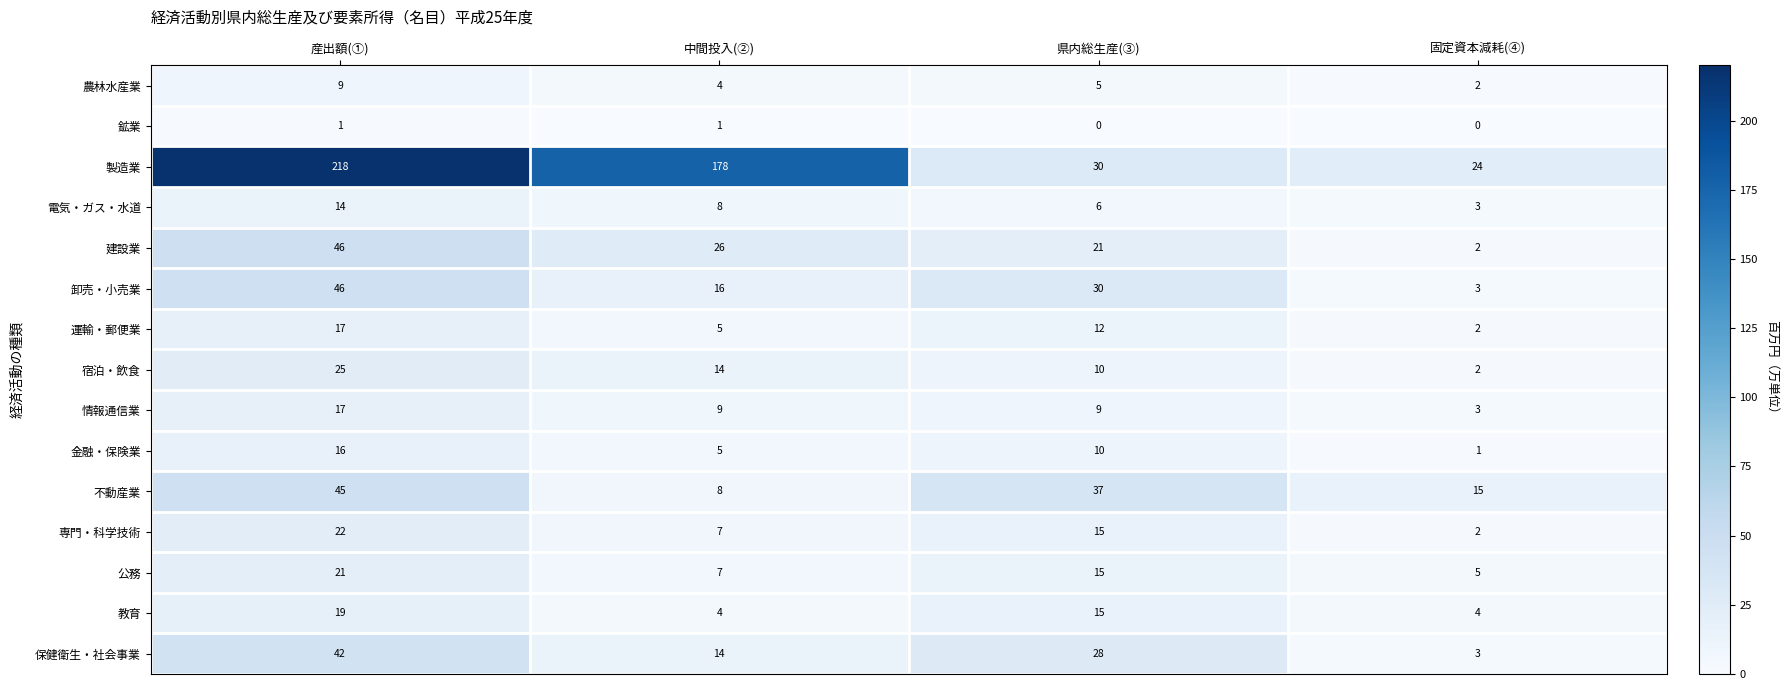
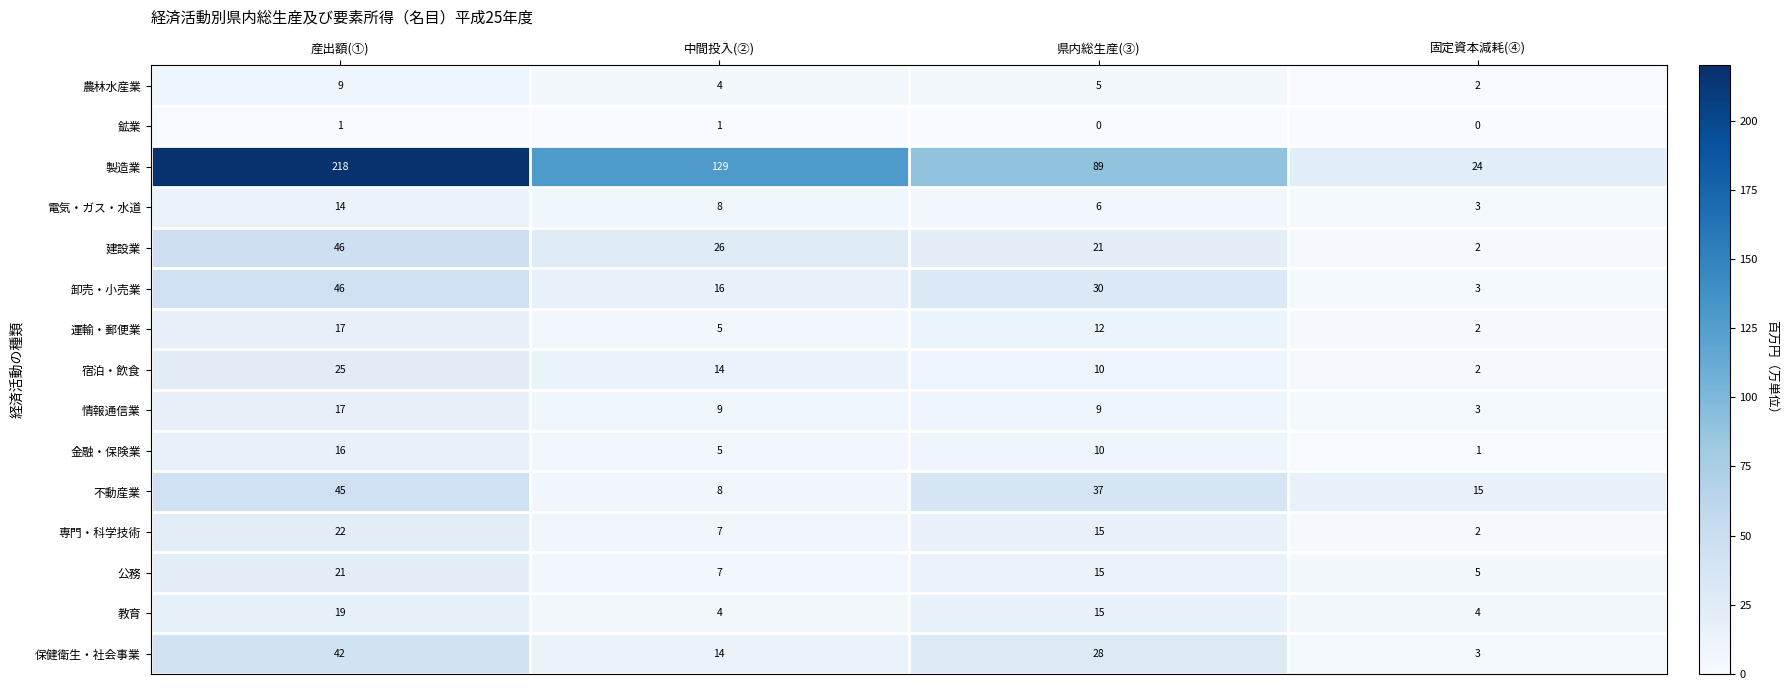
製造業, 中間投入(②): 178 -> 129
製造業, 県内総生産(③): 30 -> 89
